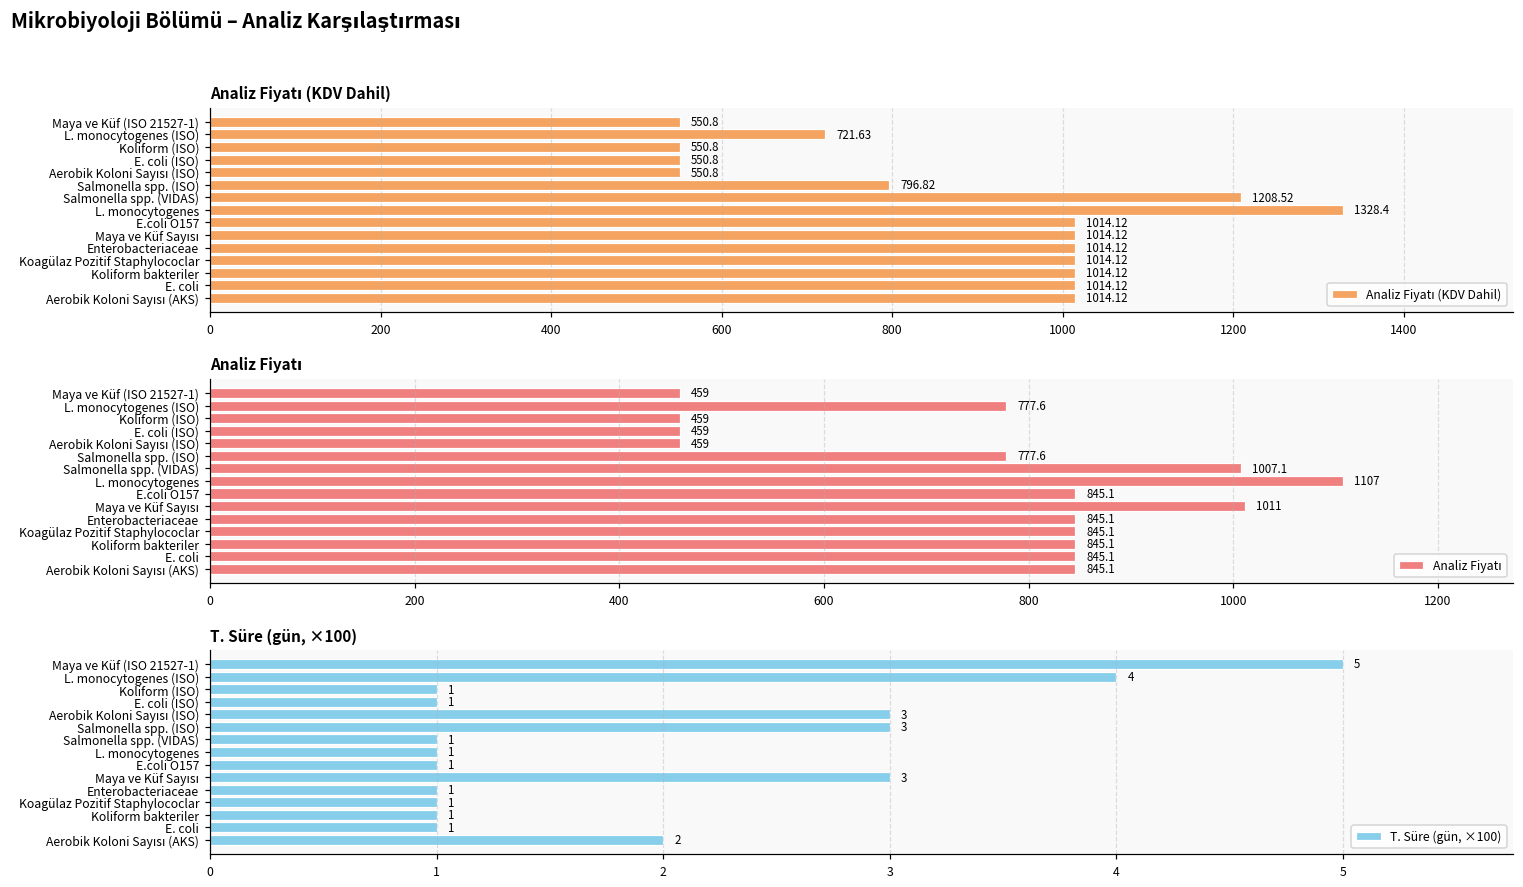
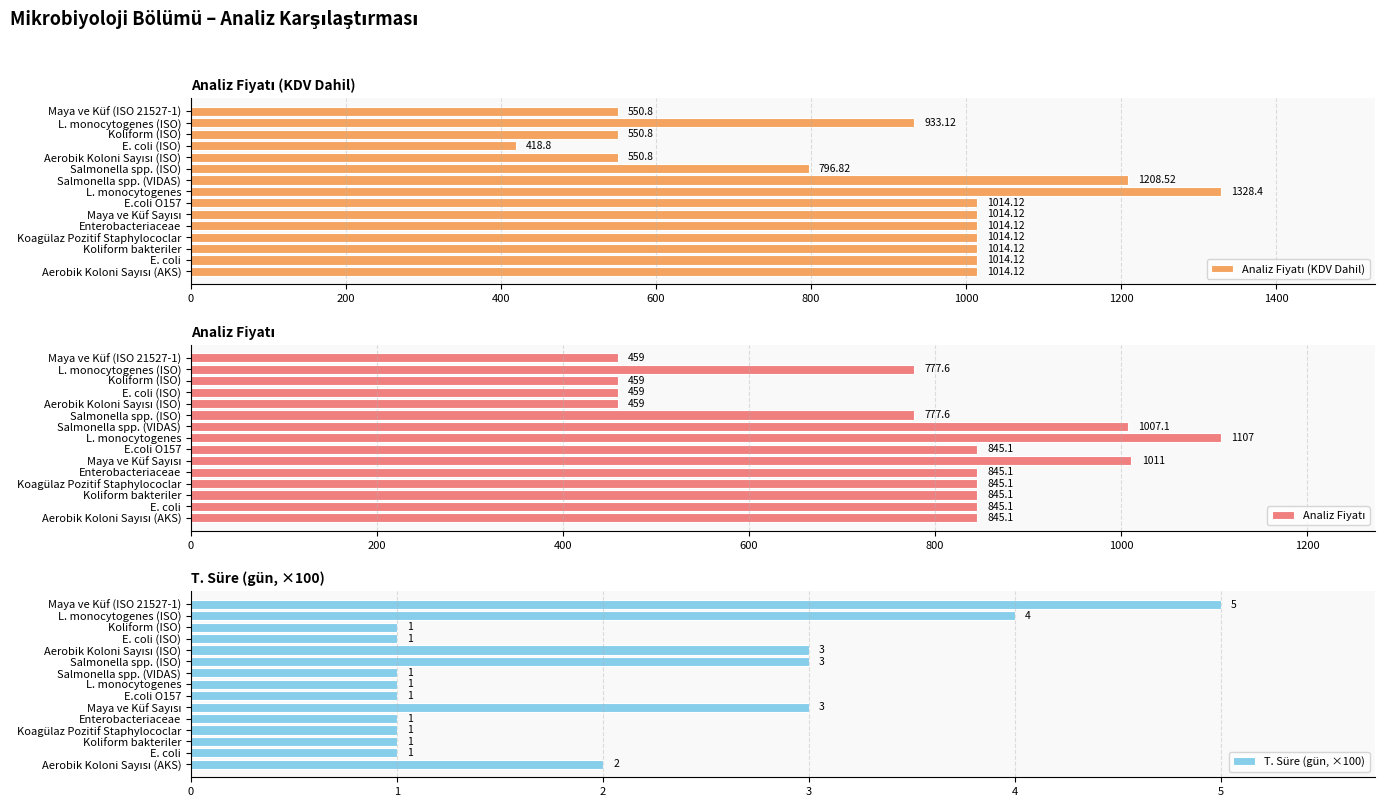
Analiz Fiyatı (KDV Dahil), L. monocytogenes (ISO): 721.63 -> 933.12
Analiz Fiyatı (KDV Dahil), E. coli (ISO): 550.8 -> 418.8
